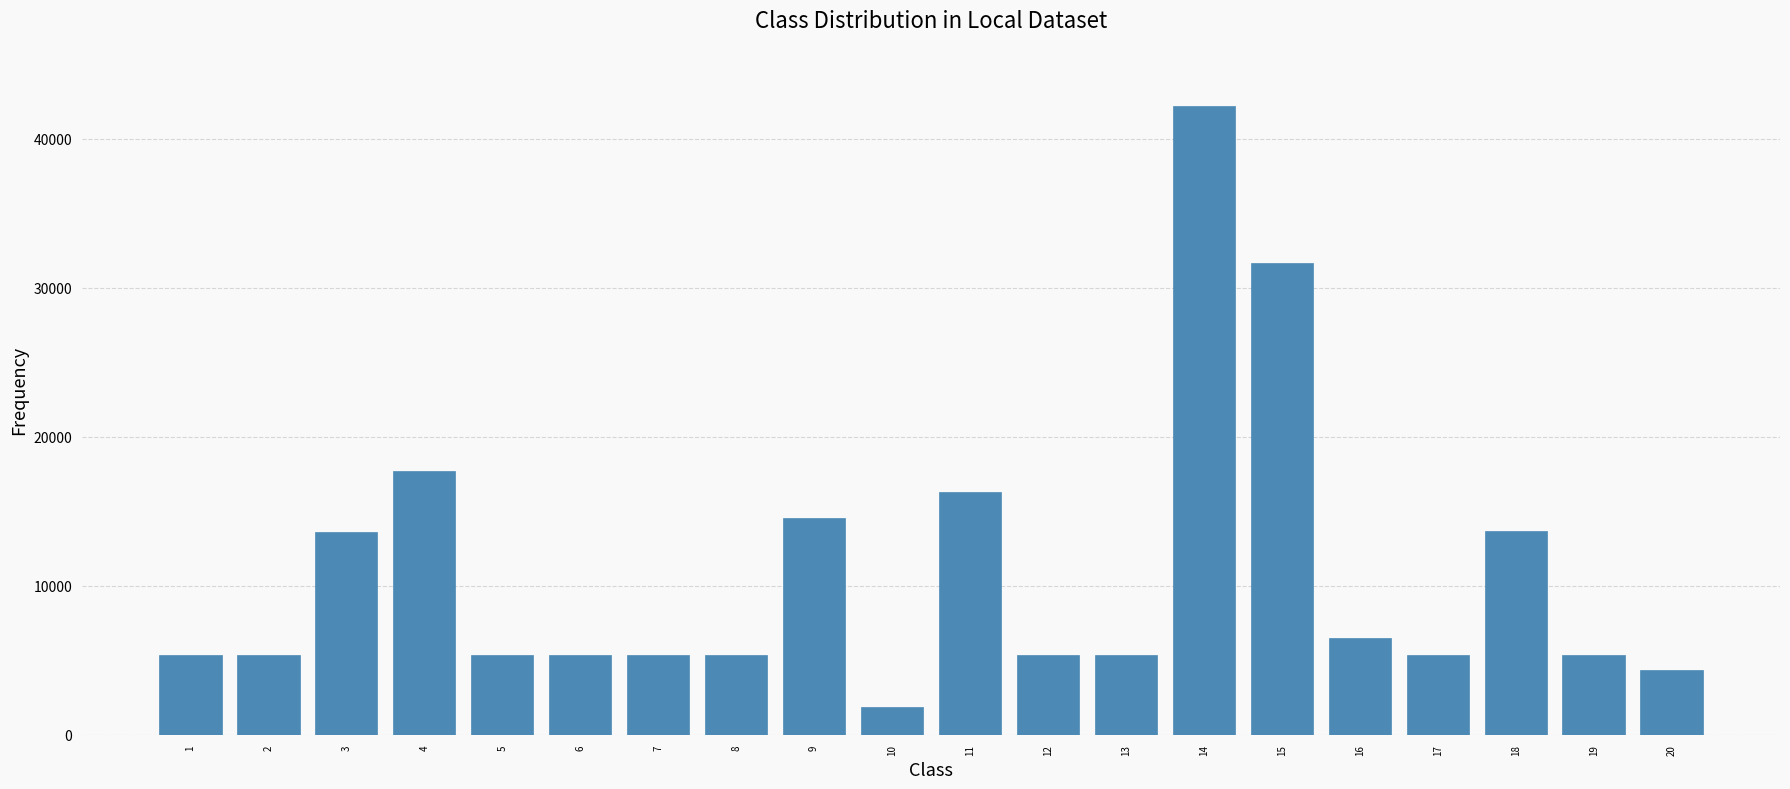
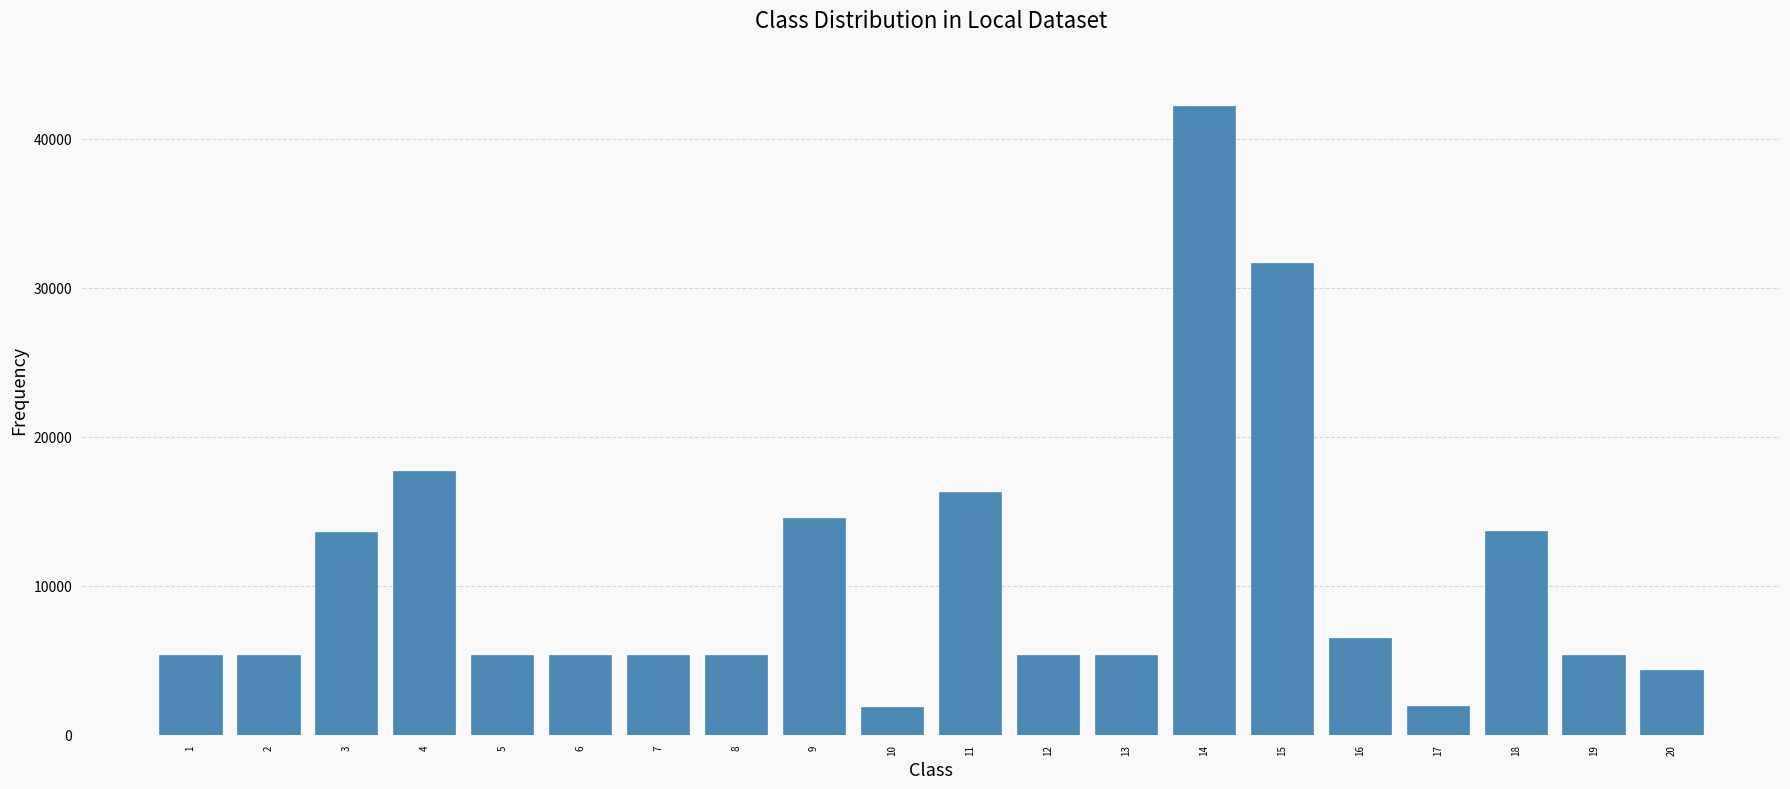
17: 5300 -> 1900
